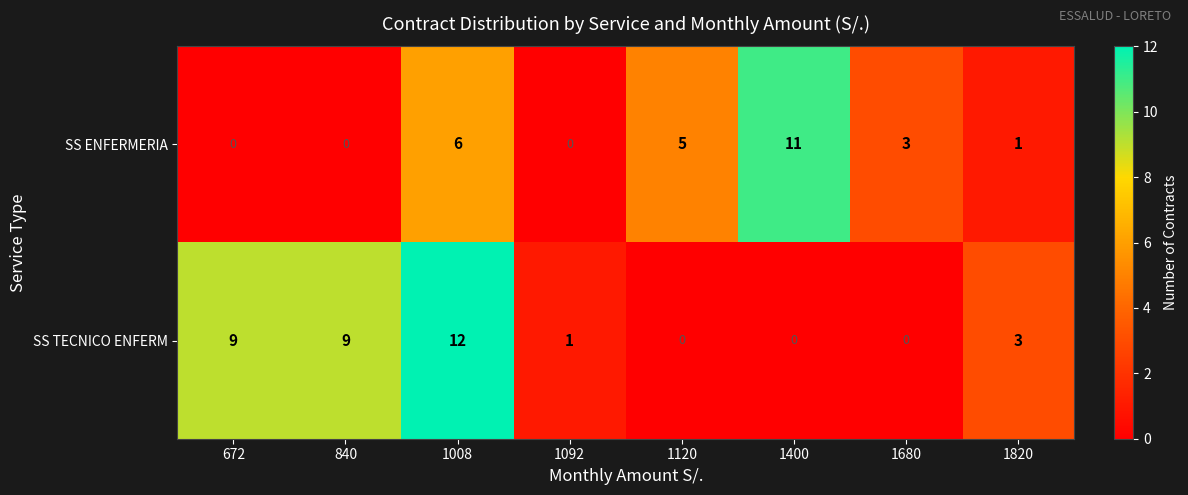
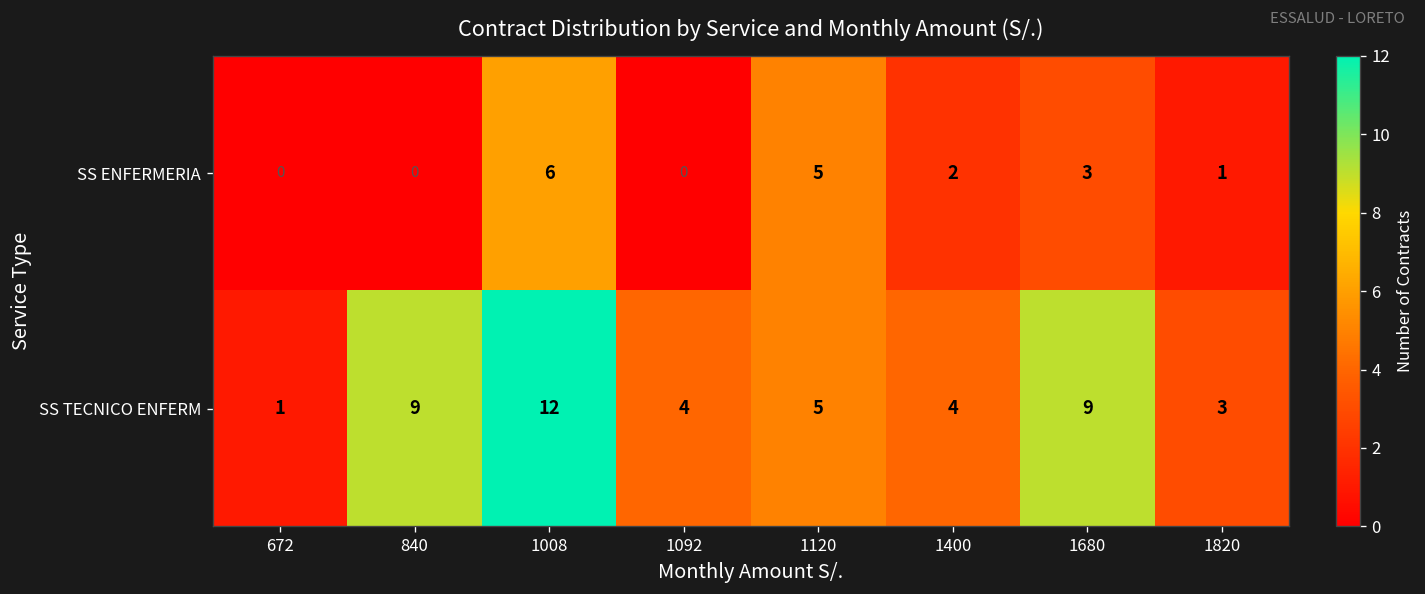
SS ENFERMERIA, 1400: 11 -> 2
SS TECNICO ENFERM, 672: 9 -> 1
SS TECNICO ENFERM, 1092: 1 -> 4
SS TECNICO ENFERM, 1120: 0 -> 5
SS TECNICO ENFERM, 1400: 0 -> 4
SS TECNICO ENFERM, 1680: 0 -> 9
